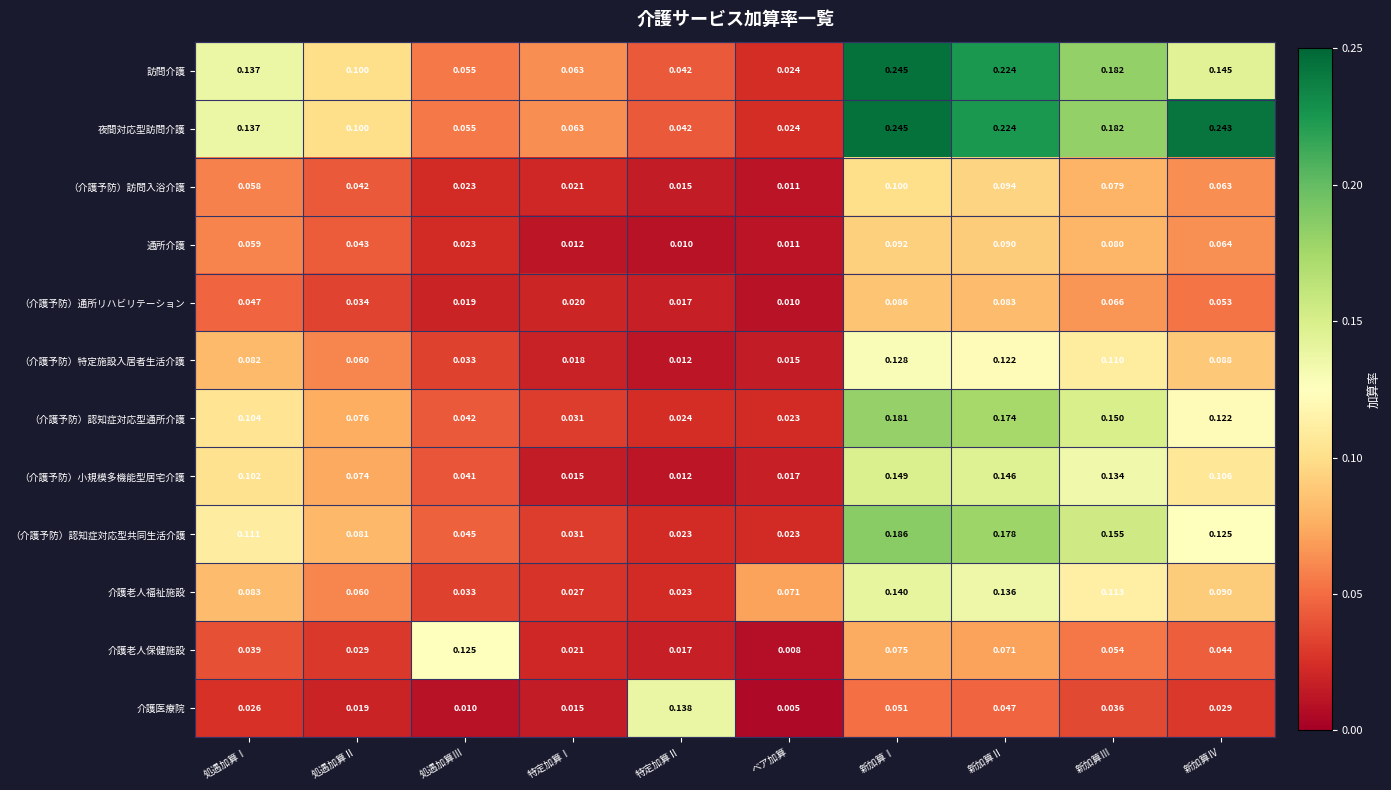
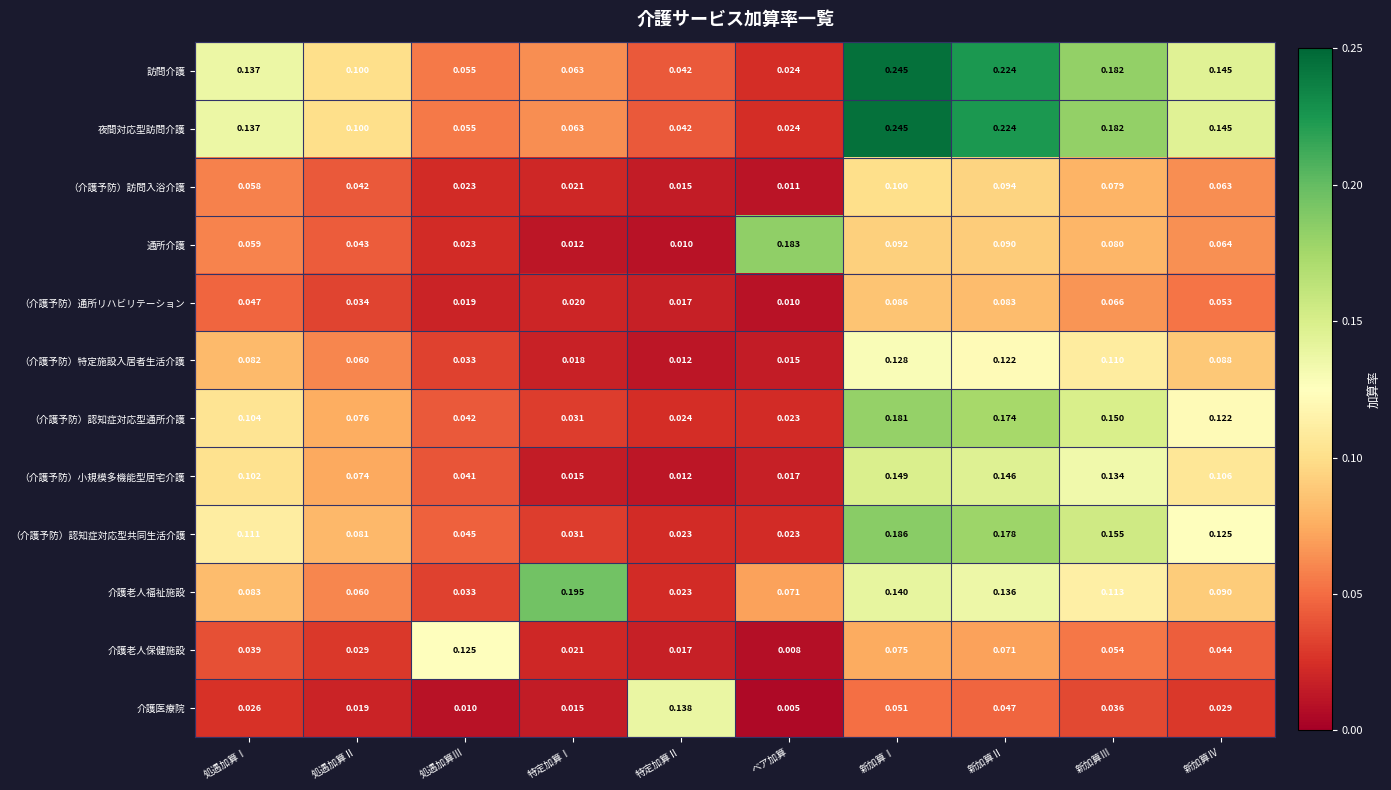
夜間対応型訪問介護, 新加算Ⅳ: 0.243 -> 0.145
通所介護, ベア加算: 0.011 -> 0.183
介護老人福祉施設, 特定加算Ⅰ: 0.027 -> 0.195
